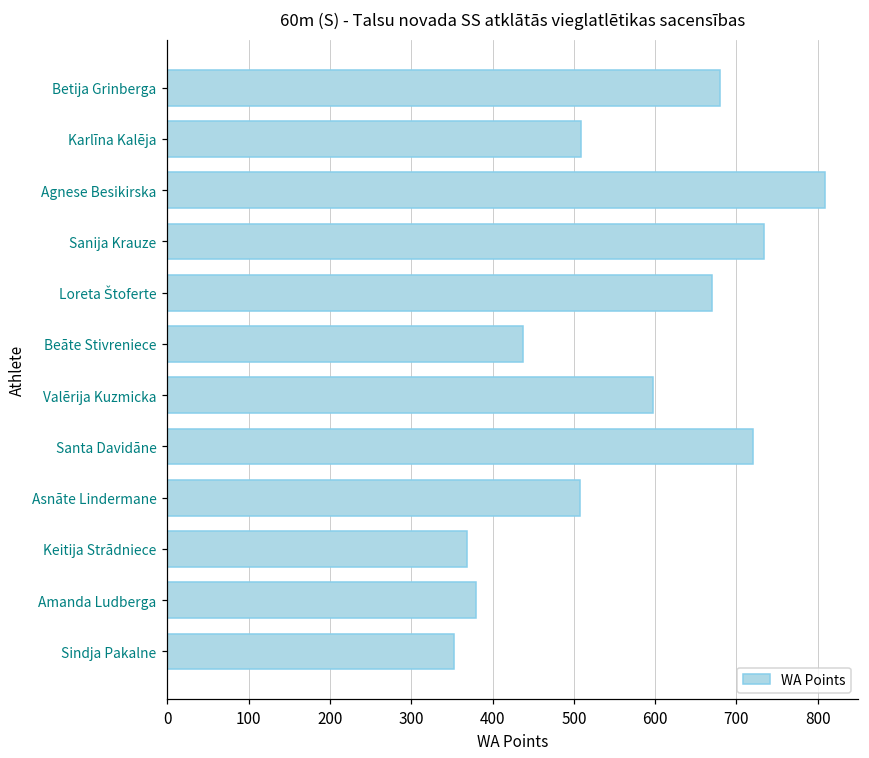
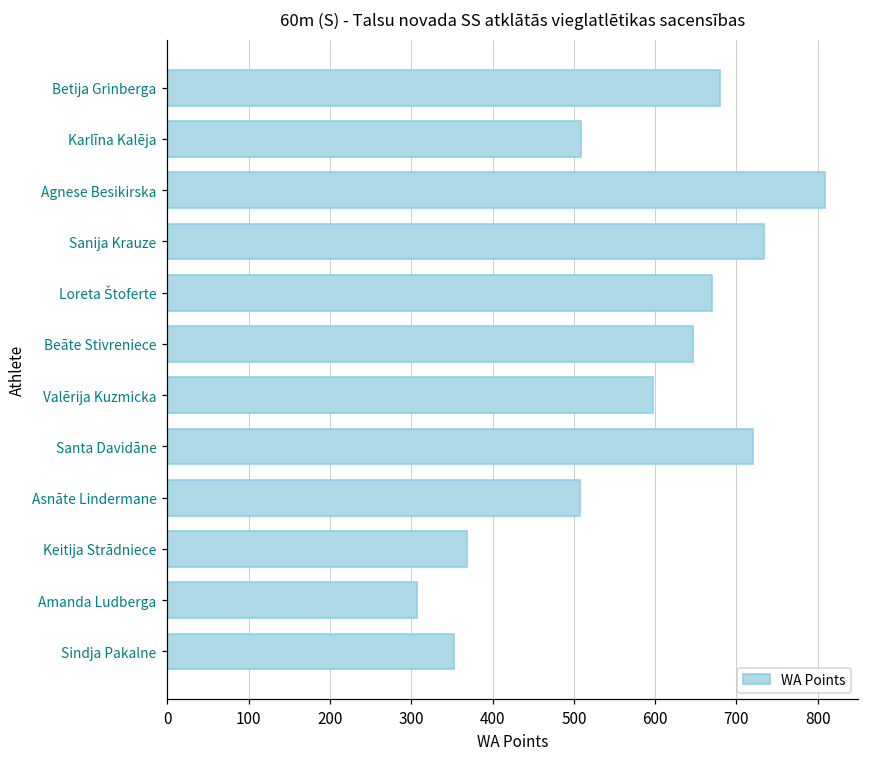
Beāte Stivreniece: 440 -> 650
Amanda Ludberga: 380 -> 310
